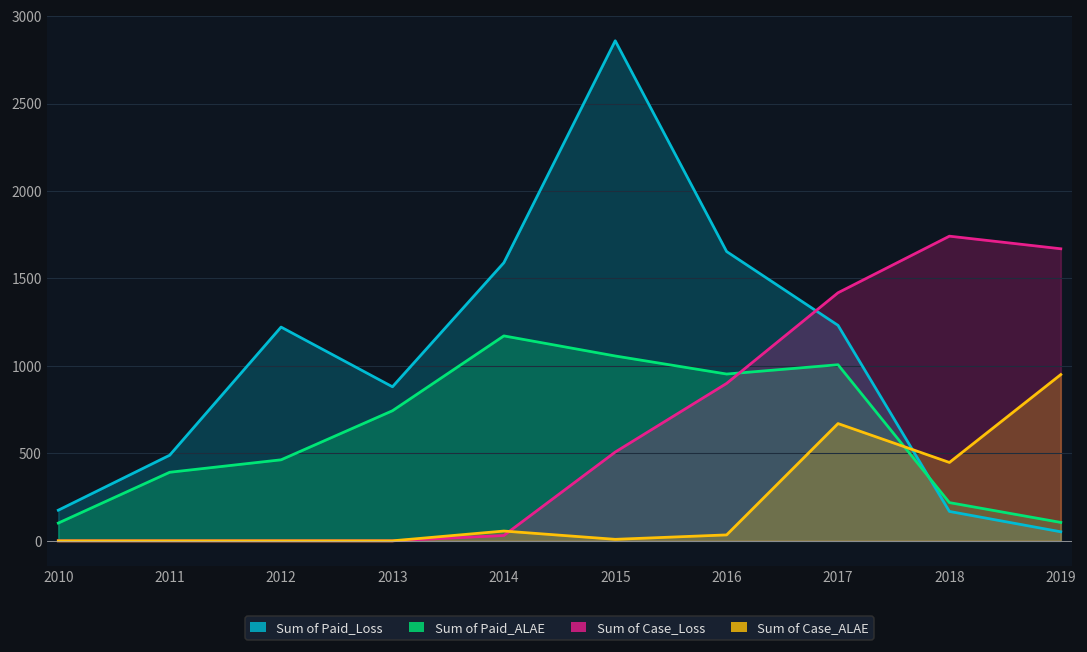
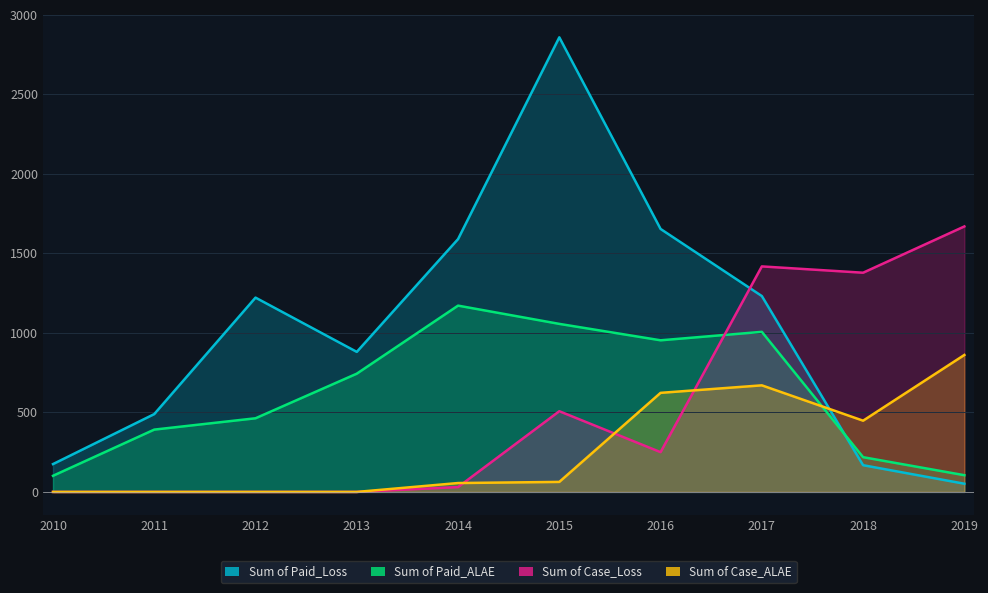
Sum of Case_ALAE, 2015: 10 -> 60
Sum of Case_Loss, 2016: 900 -> 250
Sum of Case_ALAE, 2016: 30 -> 620
Sum of Case_Loss, 2018: 1740 -> 1380
Sum of Case_ALAE, 2019: 950 -> 860
